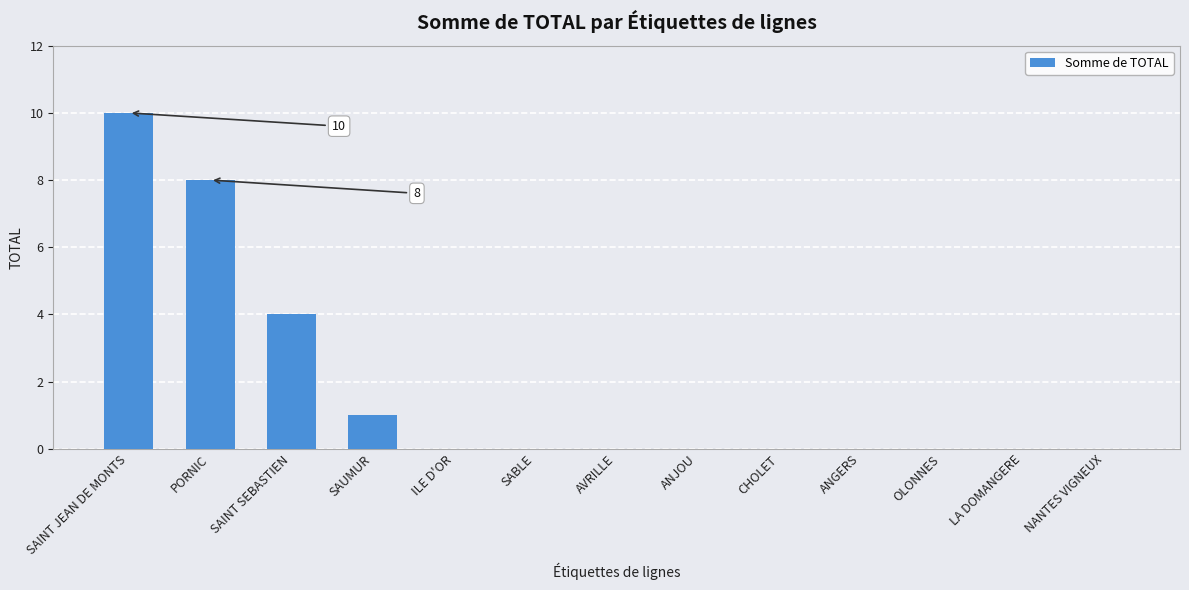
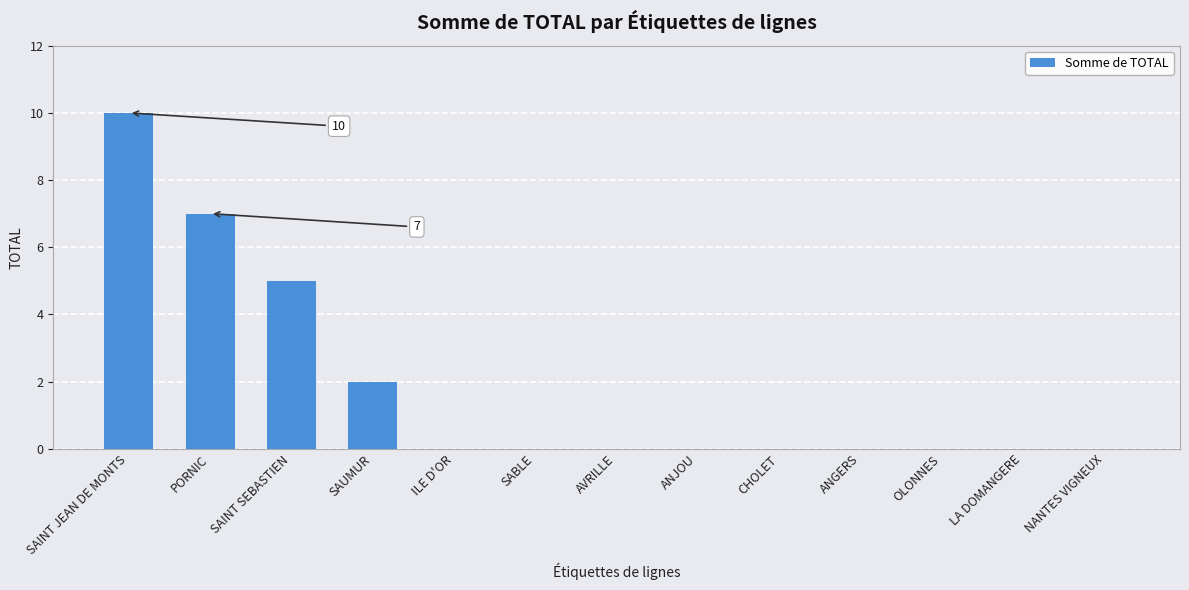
PORNIC: 8 -> 7
SAINT SEBASTIEN: 4 -> 5
SAUMUR: 1 -> 2
